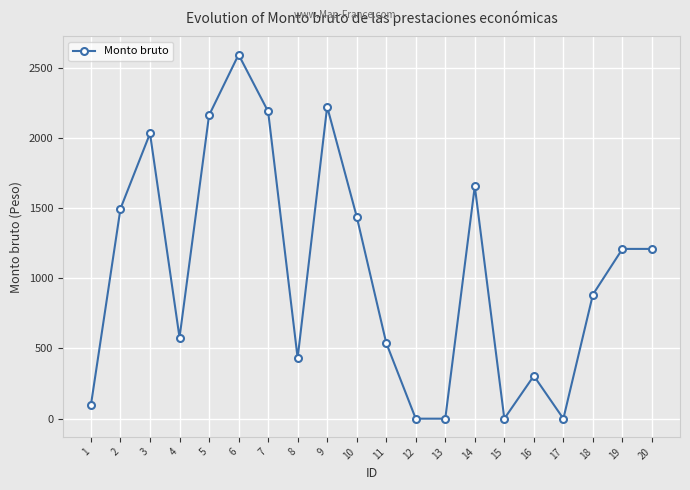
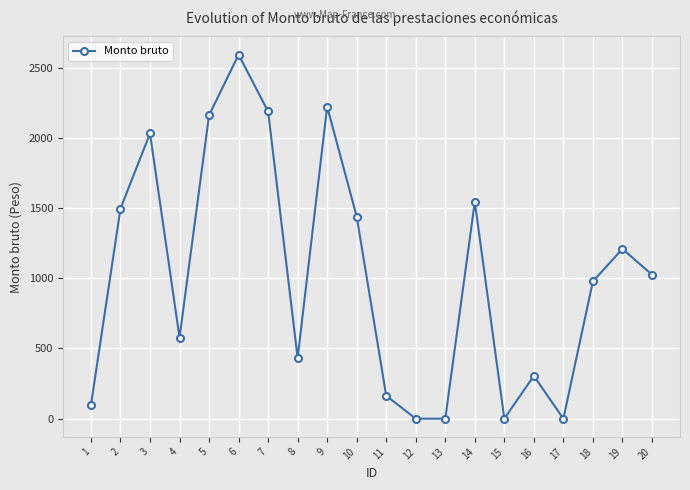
11: 540 -> 160
14: 1660 -> 1540
18: 880 -> 980
20: 1210 -> 1030
